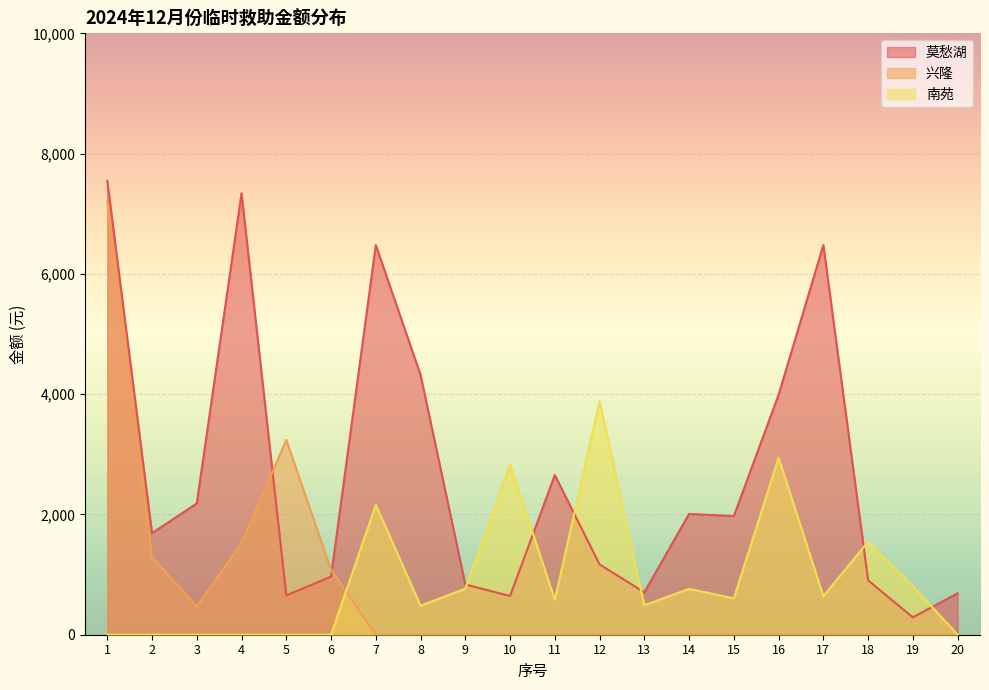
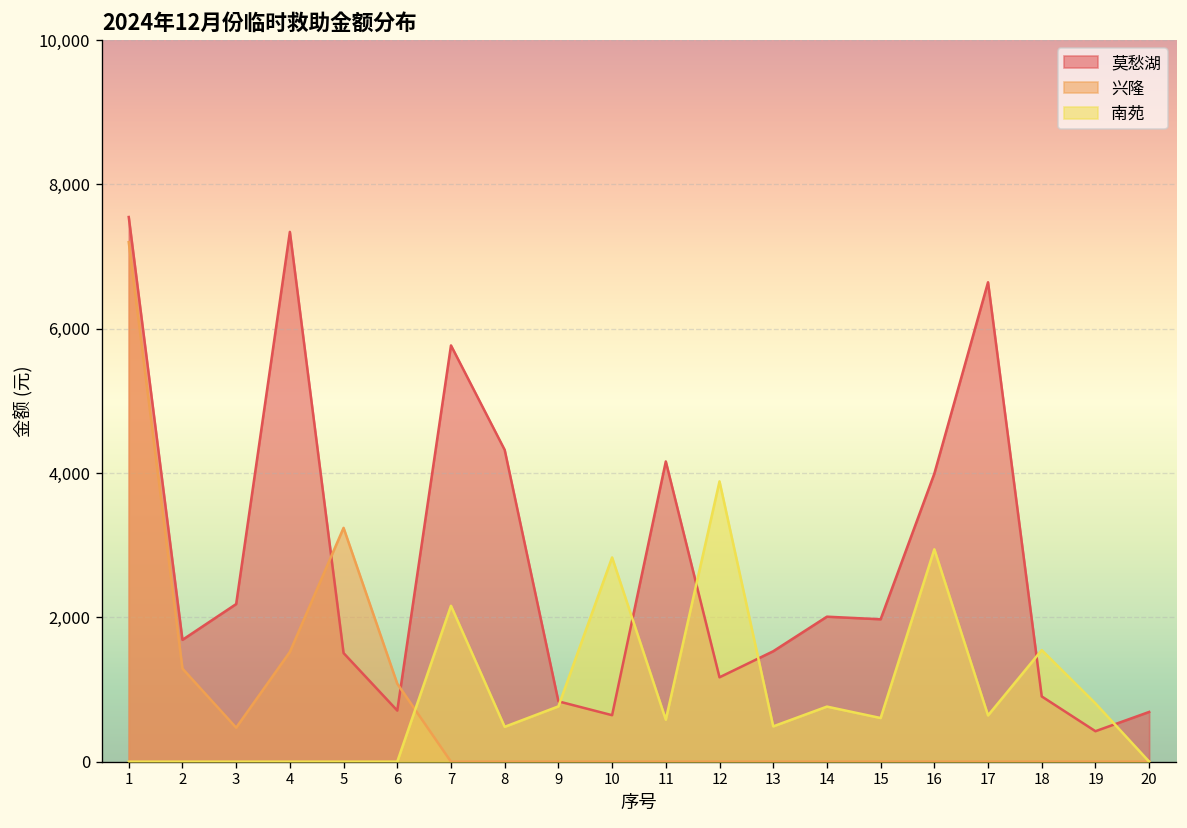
莫愁湖, 5: 700 -> 1,500
莫愁湖, 6: 1,000 -> 700
莫愁湖, 7: 6,500 -> 5,800
莫愁湖, 11: 2,700 -> 4,200
莫愁湖, 13: 700 -> 1,500
莫愁湖, 17: 6,500 -> 6,600
莫愁湖, 19: 300 -> 400
